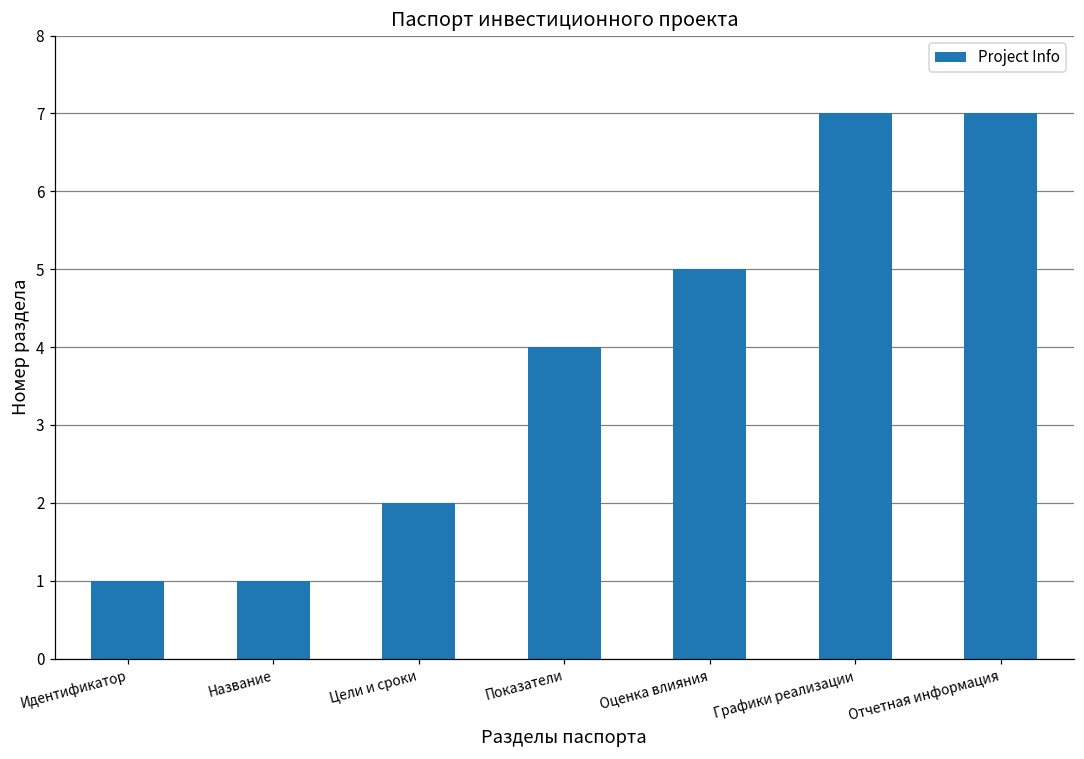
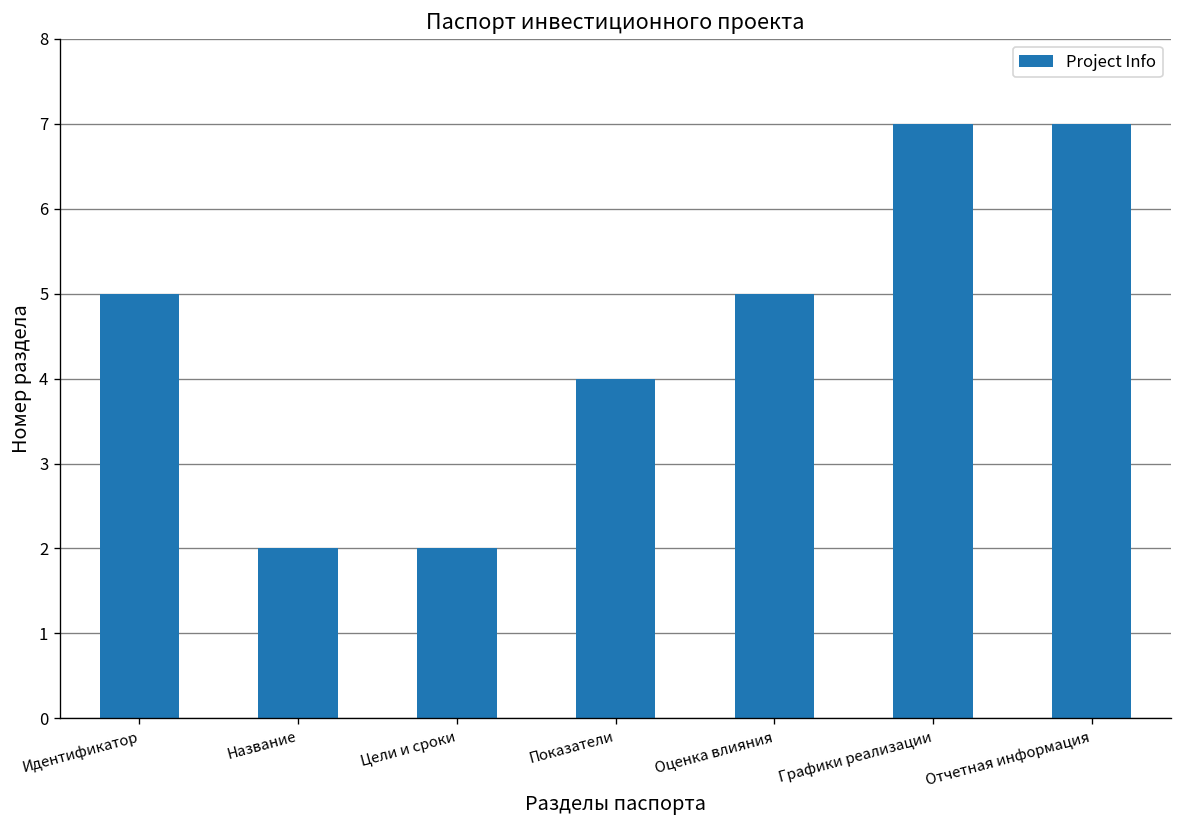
Идентификатор: 1 -> 5
Название: 1 -> 2
